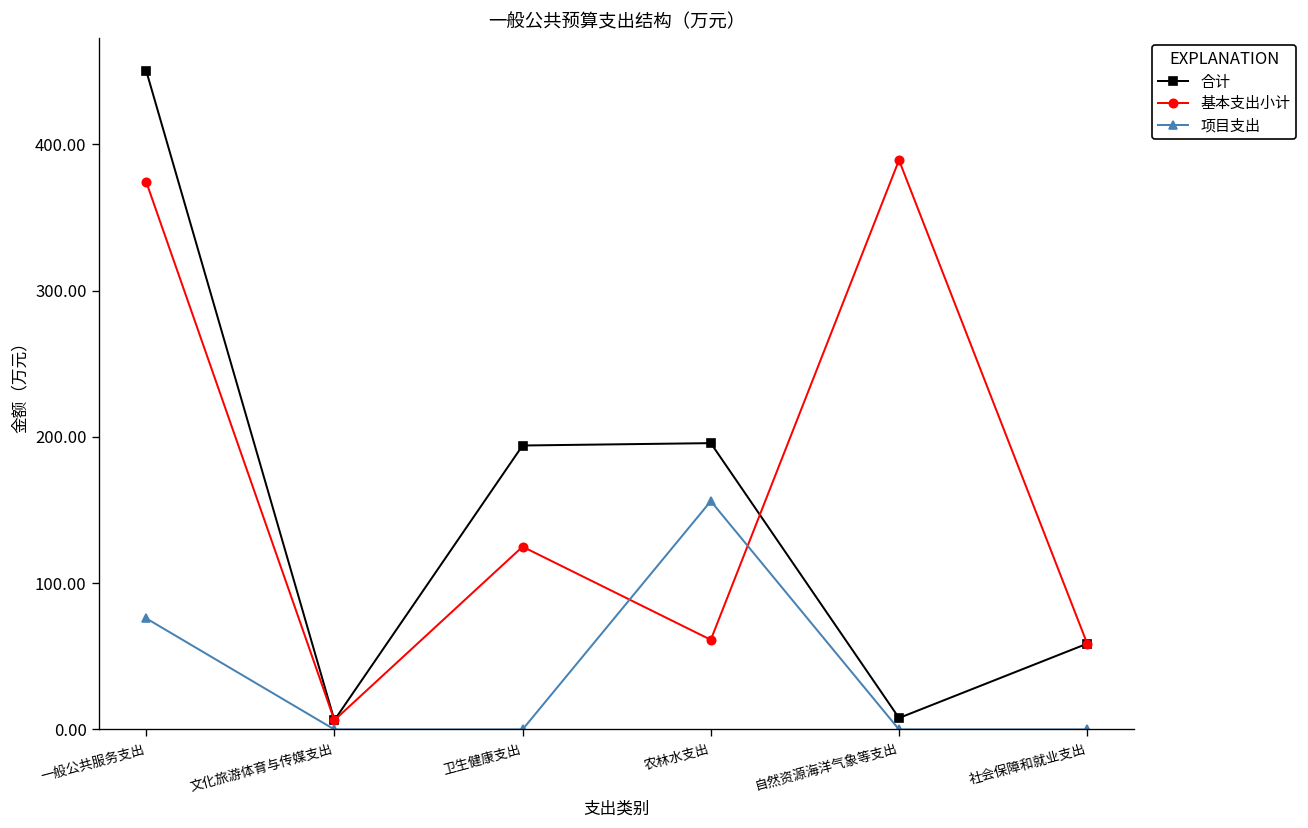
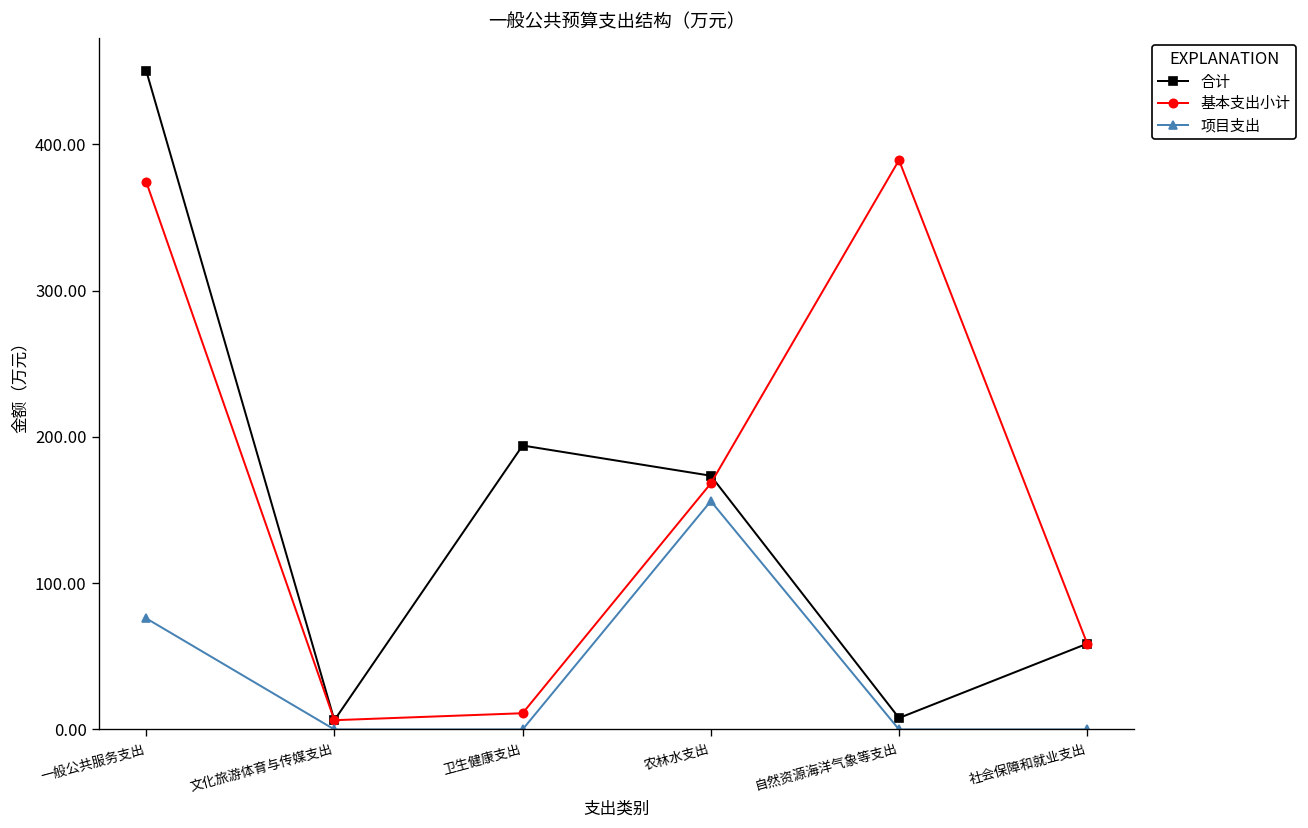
基本支出小计, 卫生健康支出: 125 -> 11
合计, 农林水支出: 196 -> 174
基本支出小计, 农林水支出: 61 -> 168
